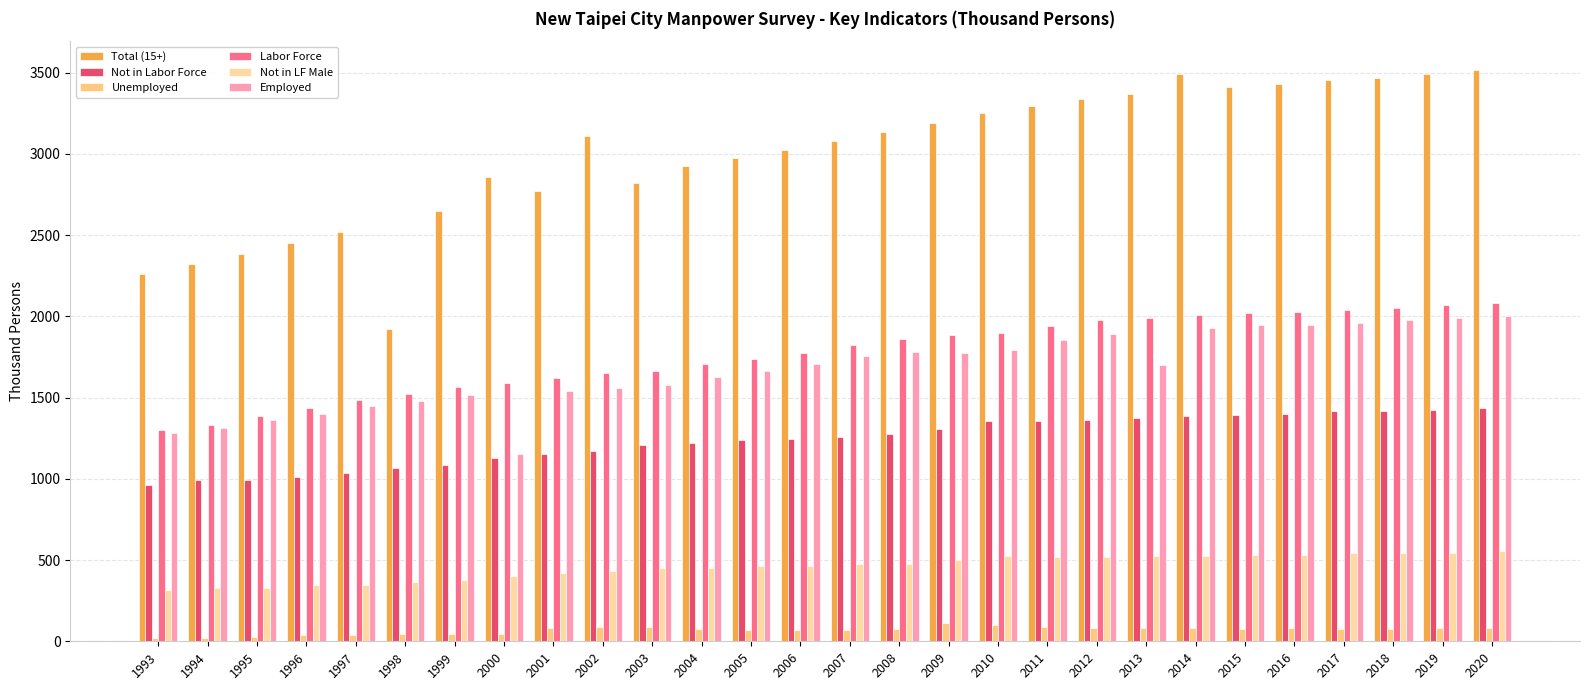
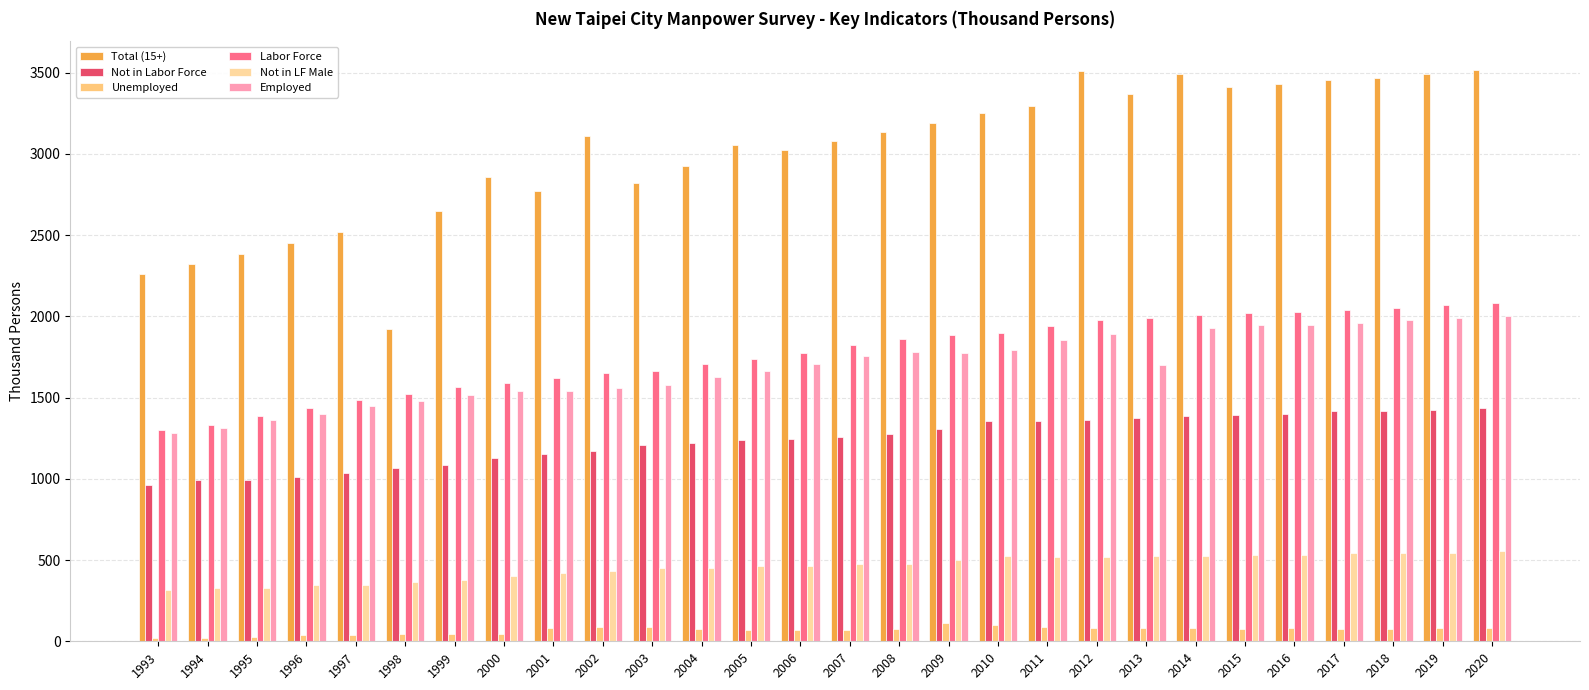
Employed, 2000: 1150 -> 1540
Total (15+), 2005: 2970 -> 3060
Total (15+), 2012: 3340 -> 3510
